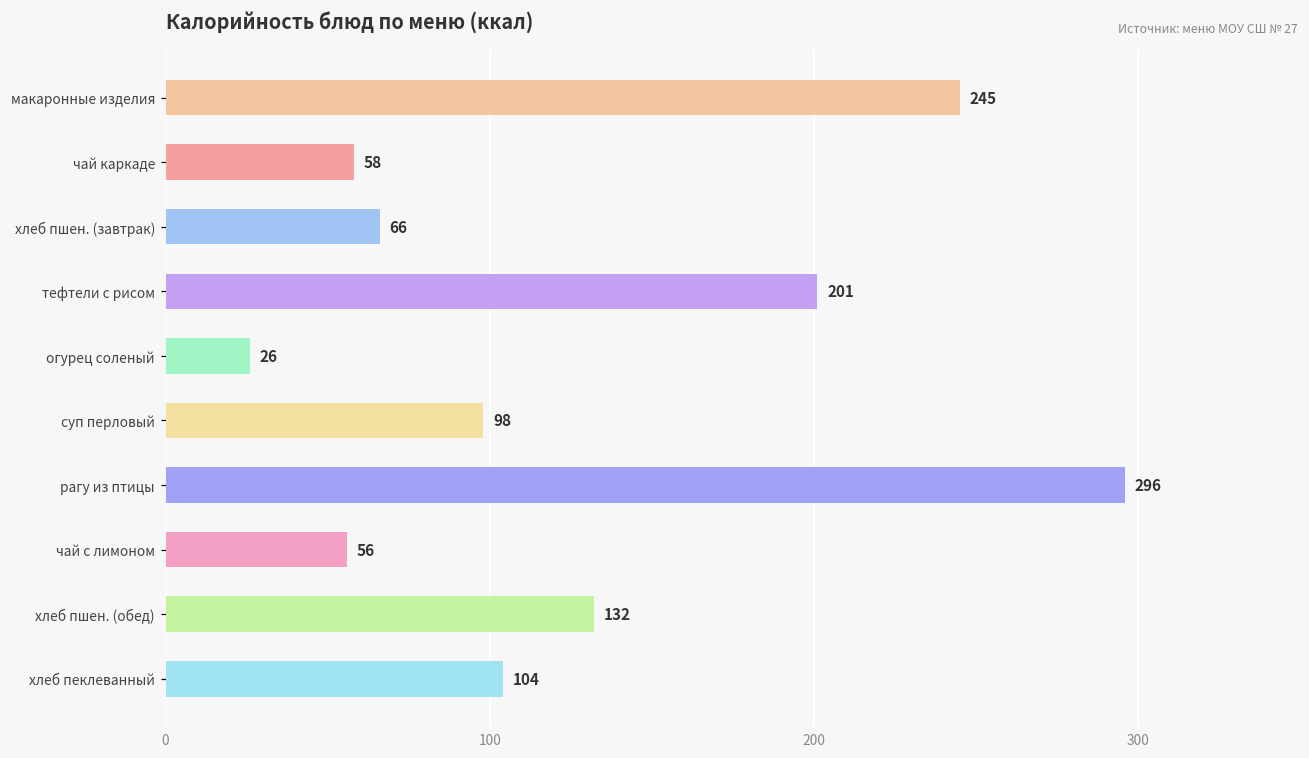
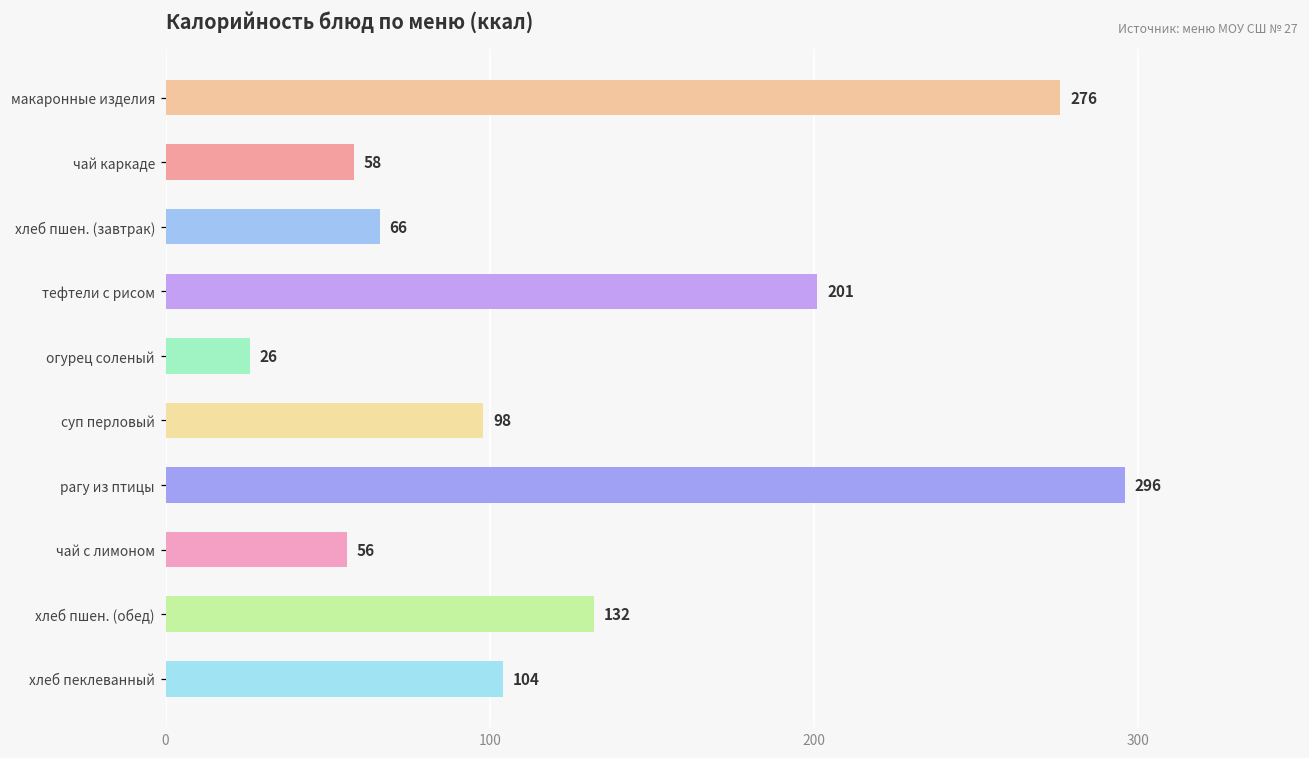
макаронные изделия: 245 -> 276
